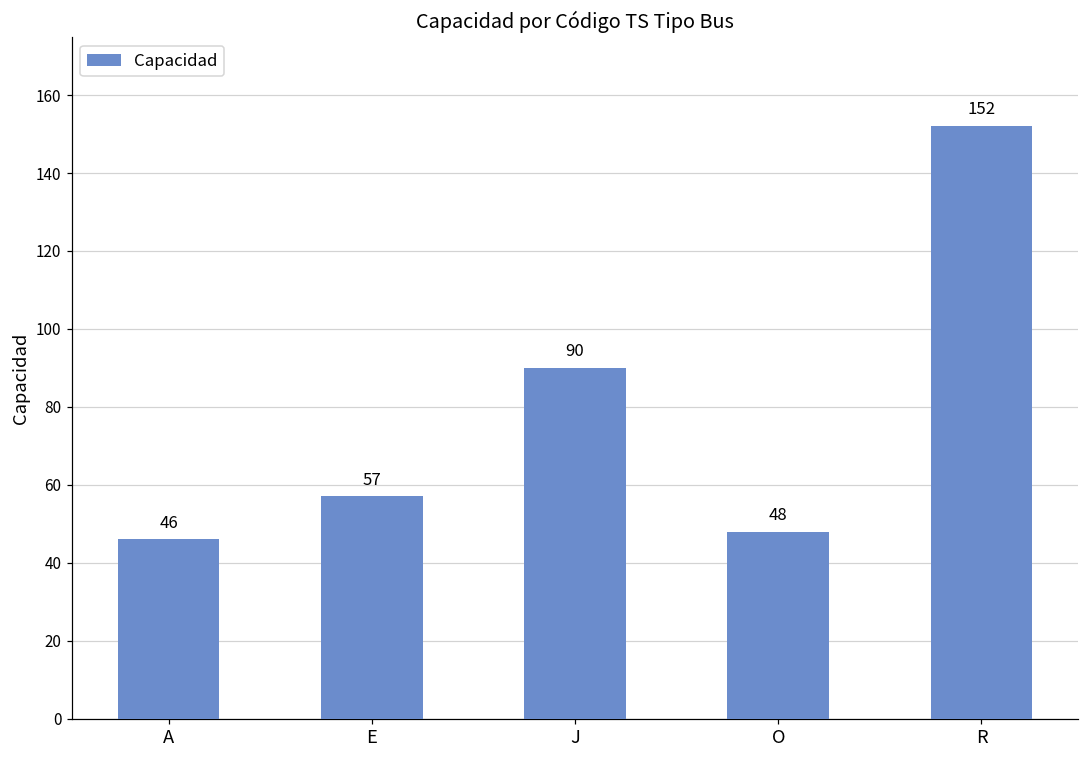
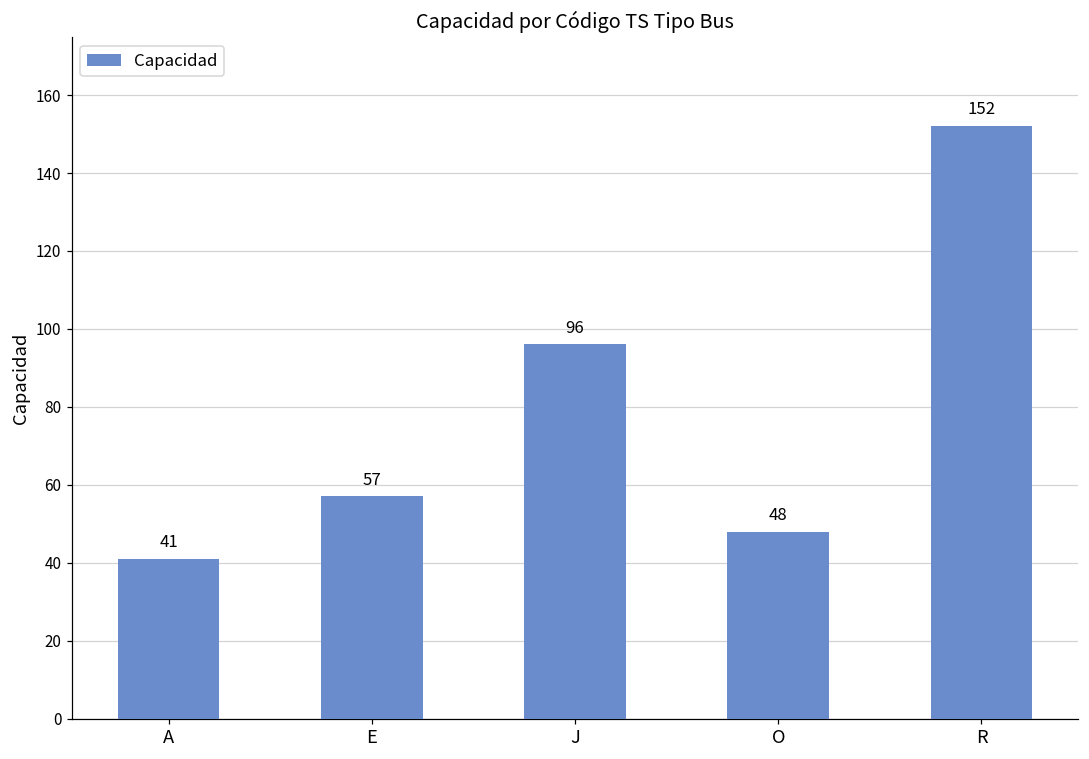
A: 46 -> 41
J: 90 -> 96
